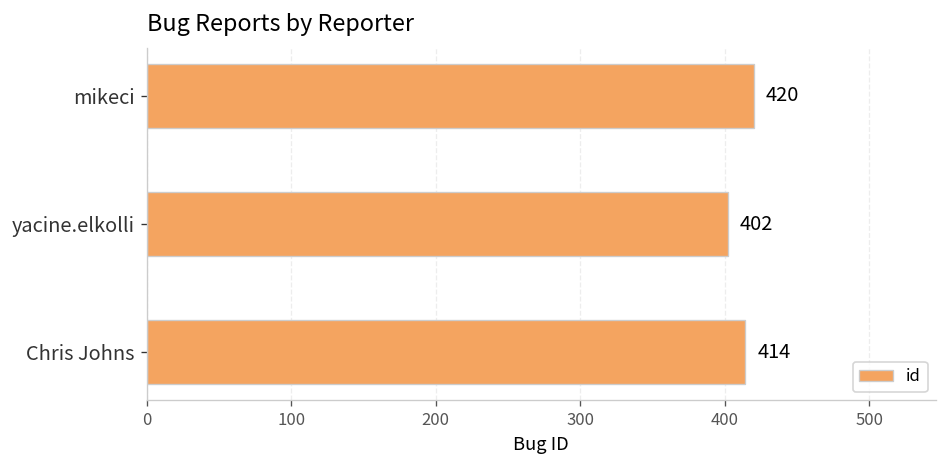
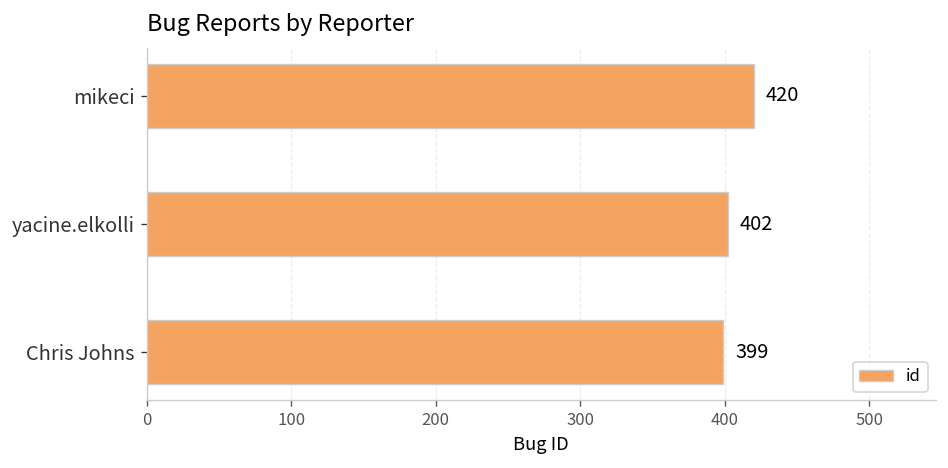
Chris Johns: 414 -> 399
